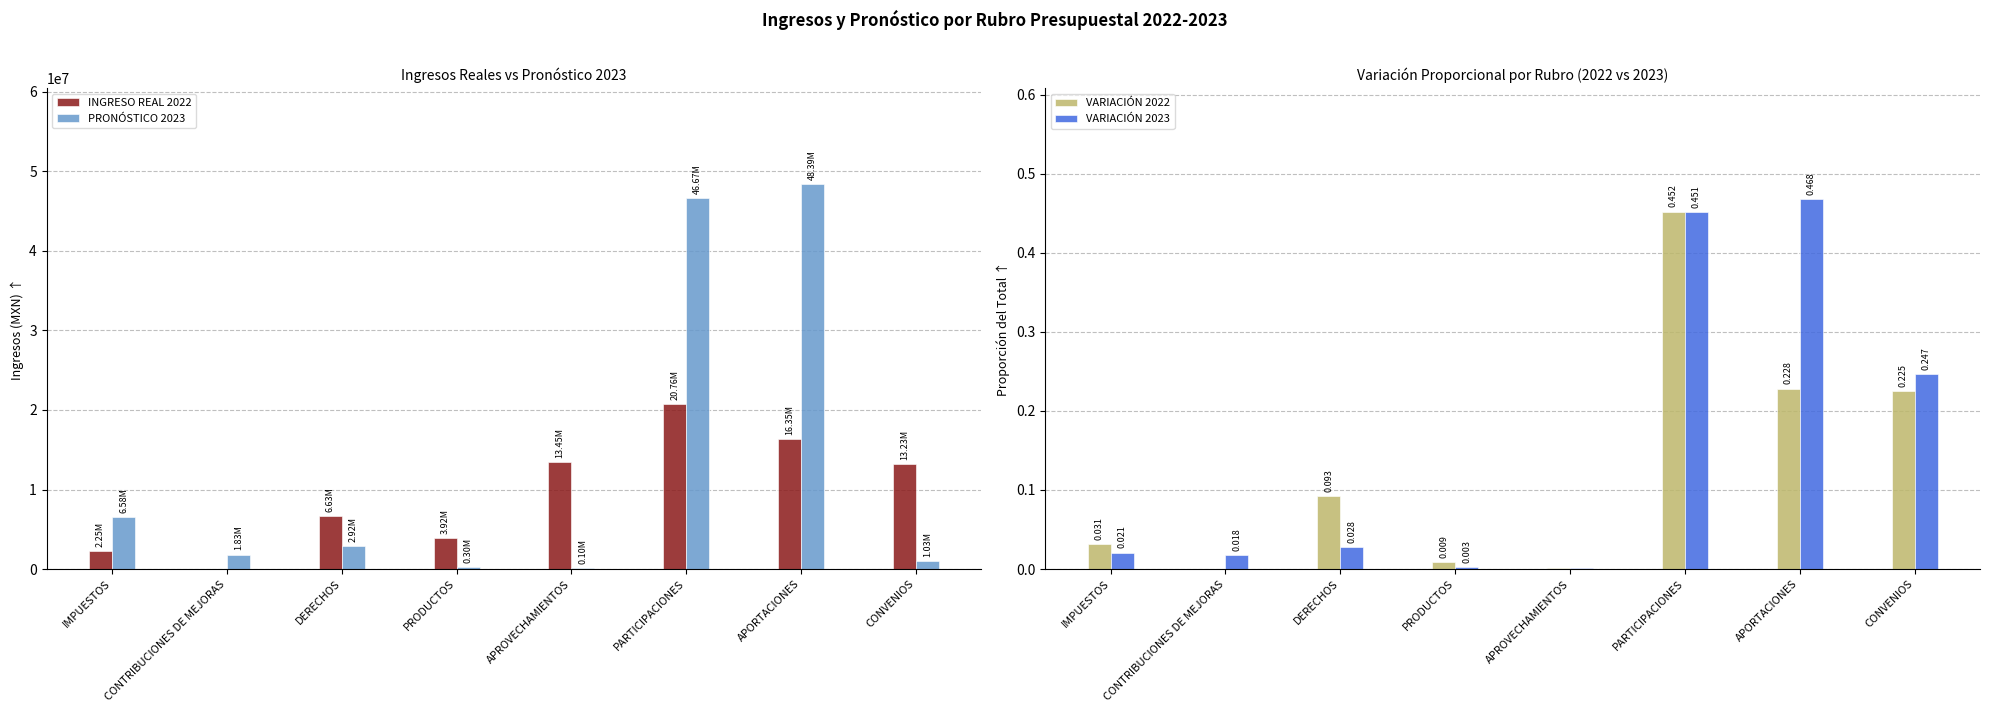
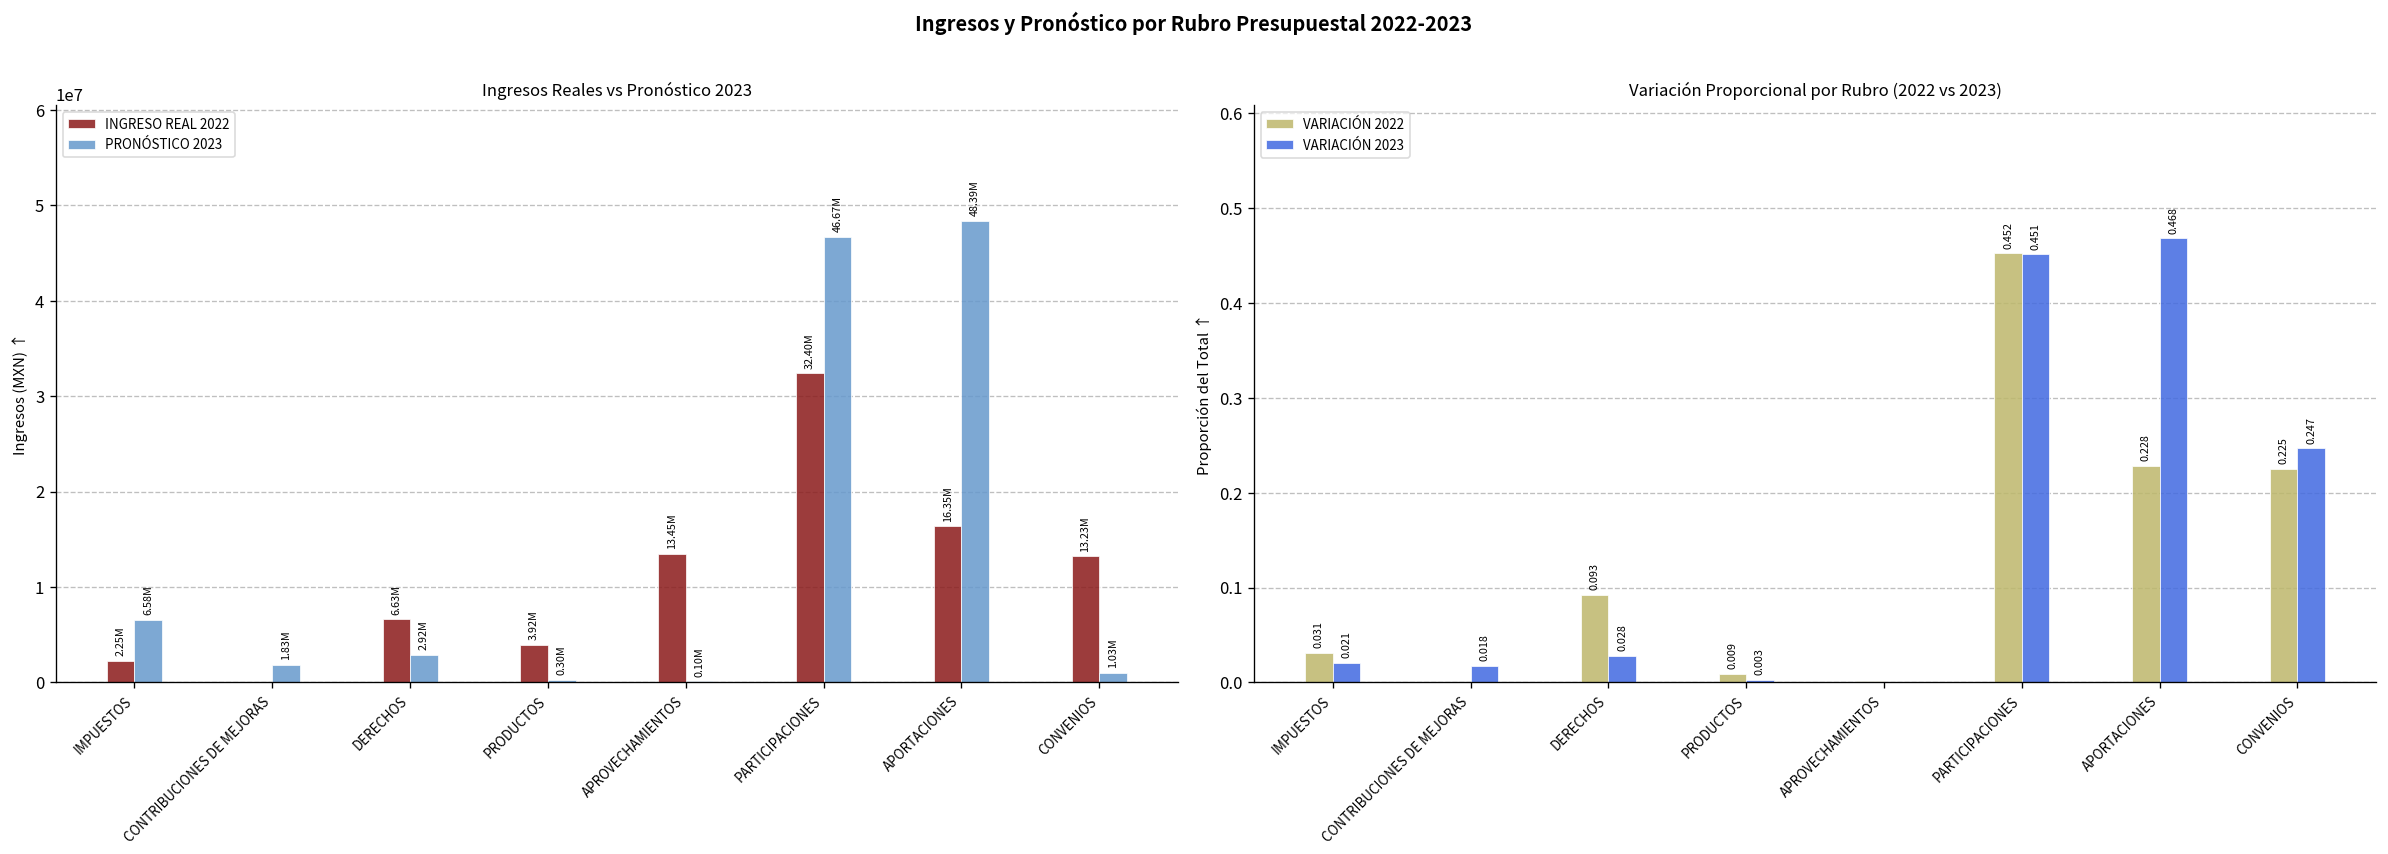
Ingresos Reales vs Pronóstico 2023, INGRESO REAL 2022, PARTICIPACIONES: 20.76M -> 32.40M
